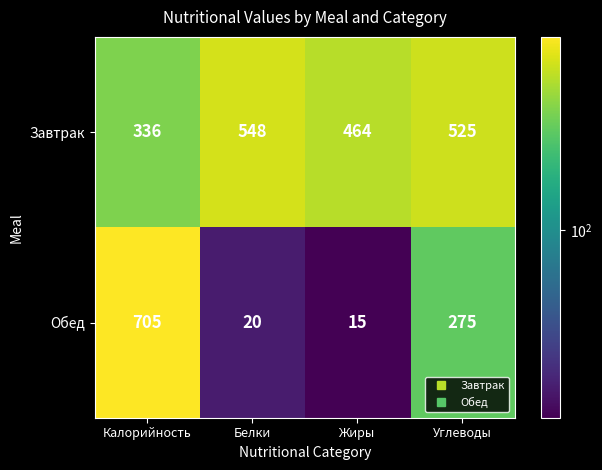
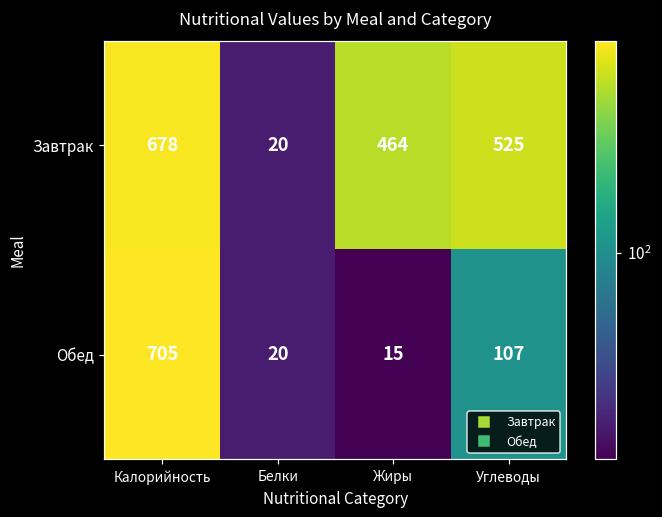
Завтрак, Калорийность: 336 -> 678
Завтрак, Белки: 548 -> 20
Обед, Углеводы: 275 -> 107
